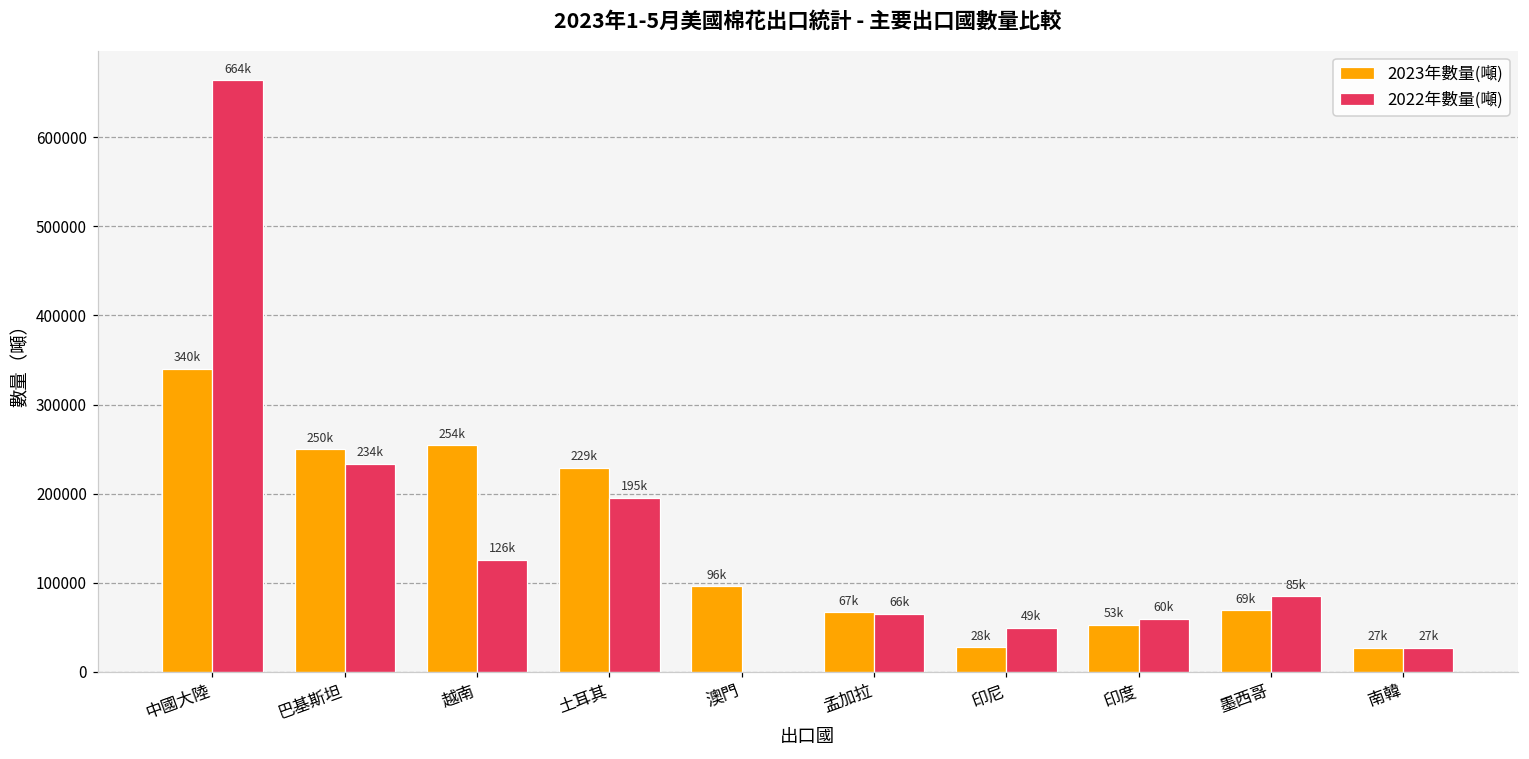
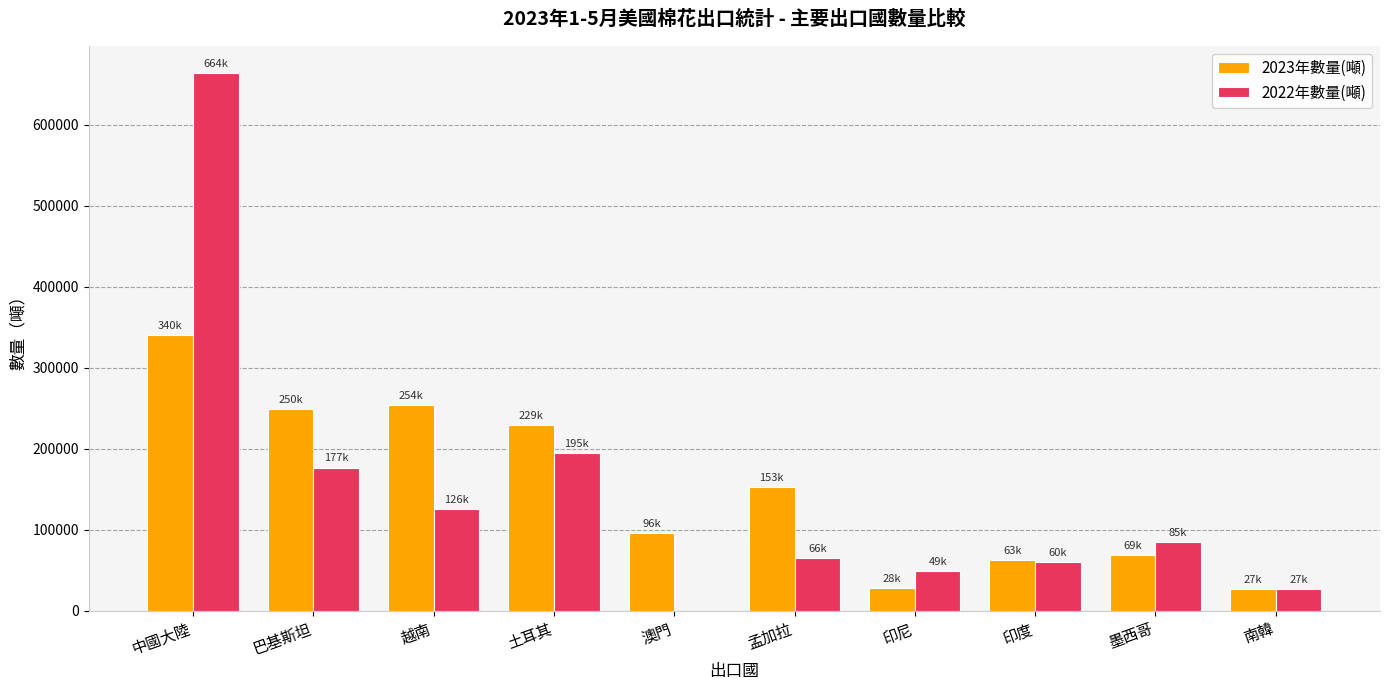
2022年數量(噸), 巴基斯坦: 234k -> 177k
2023年數量(噸), 孟加拉: 67k -> 153k
2023年數量(噸), 印度: 53k -> 63k
